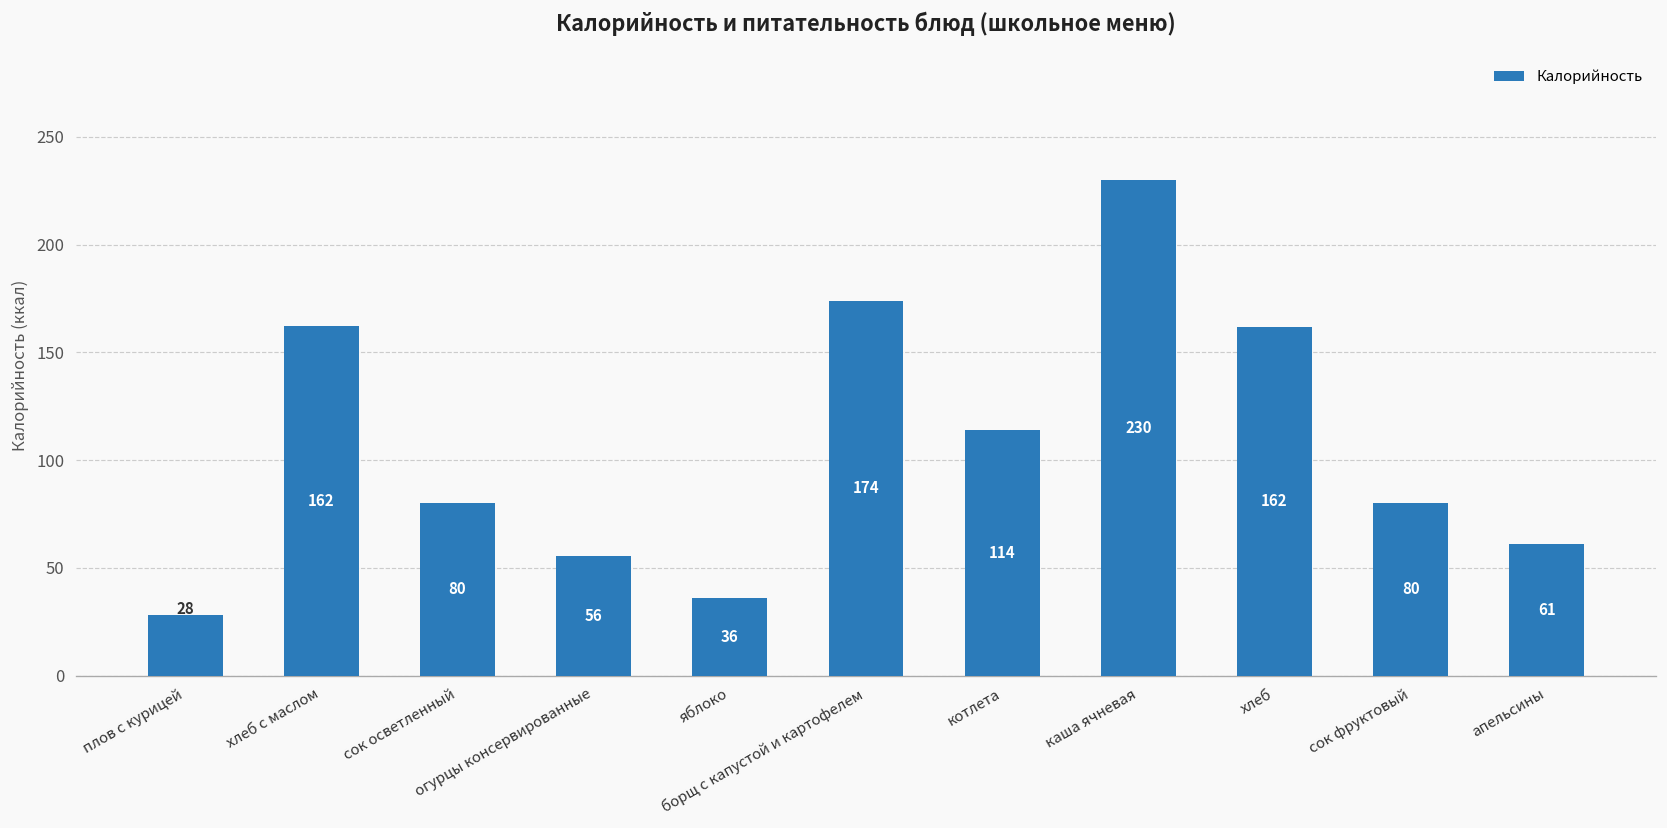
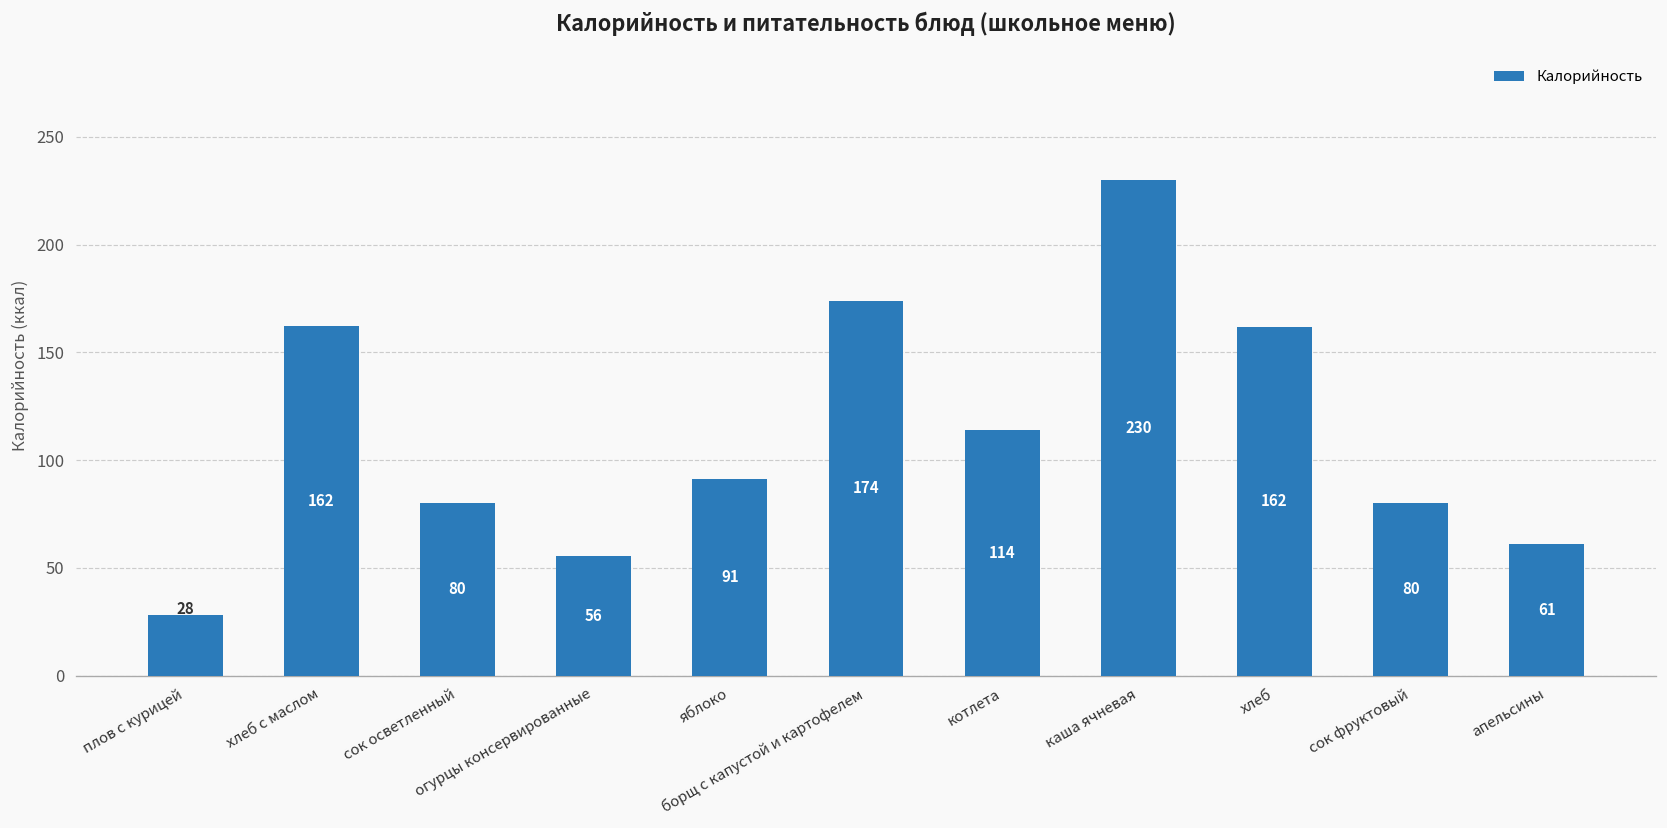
яблоко: 36 -> 91
